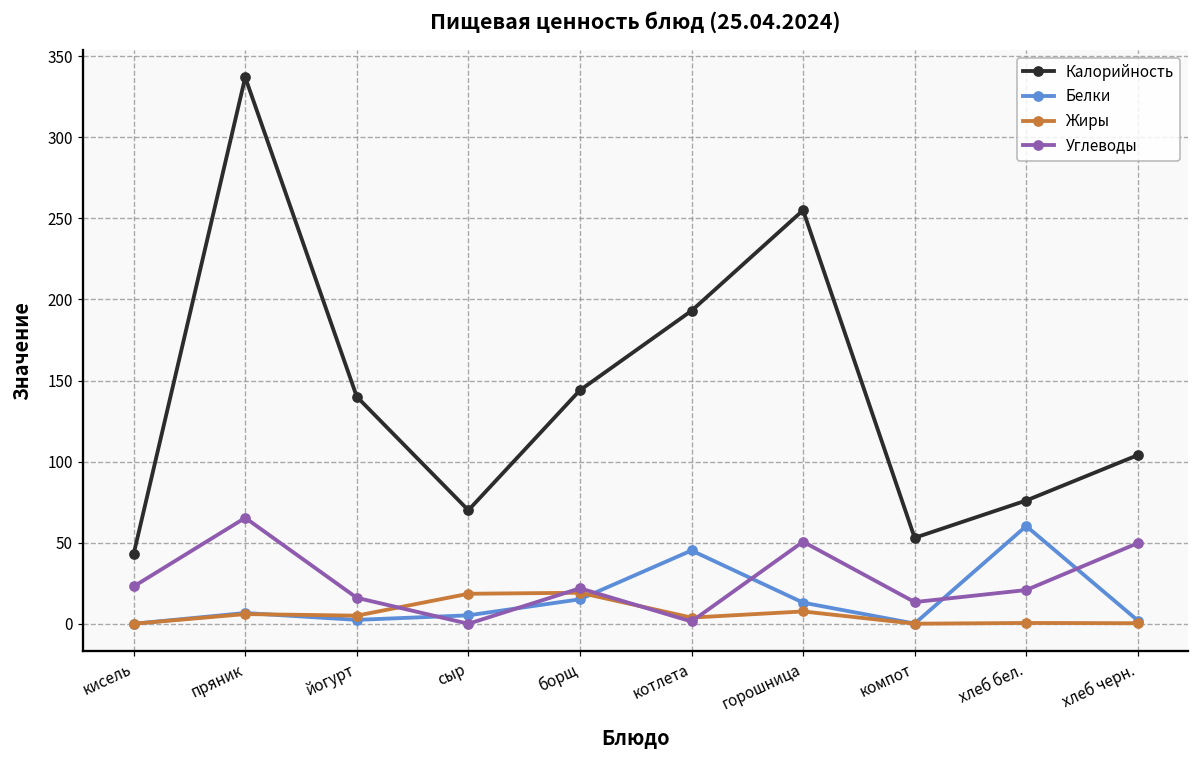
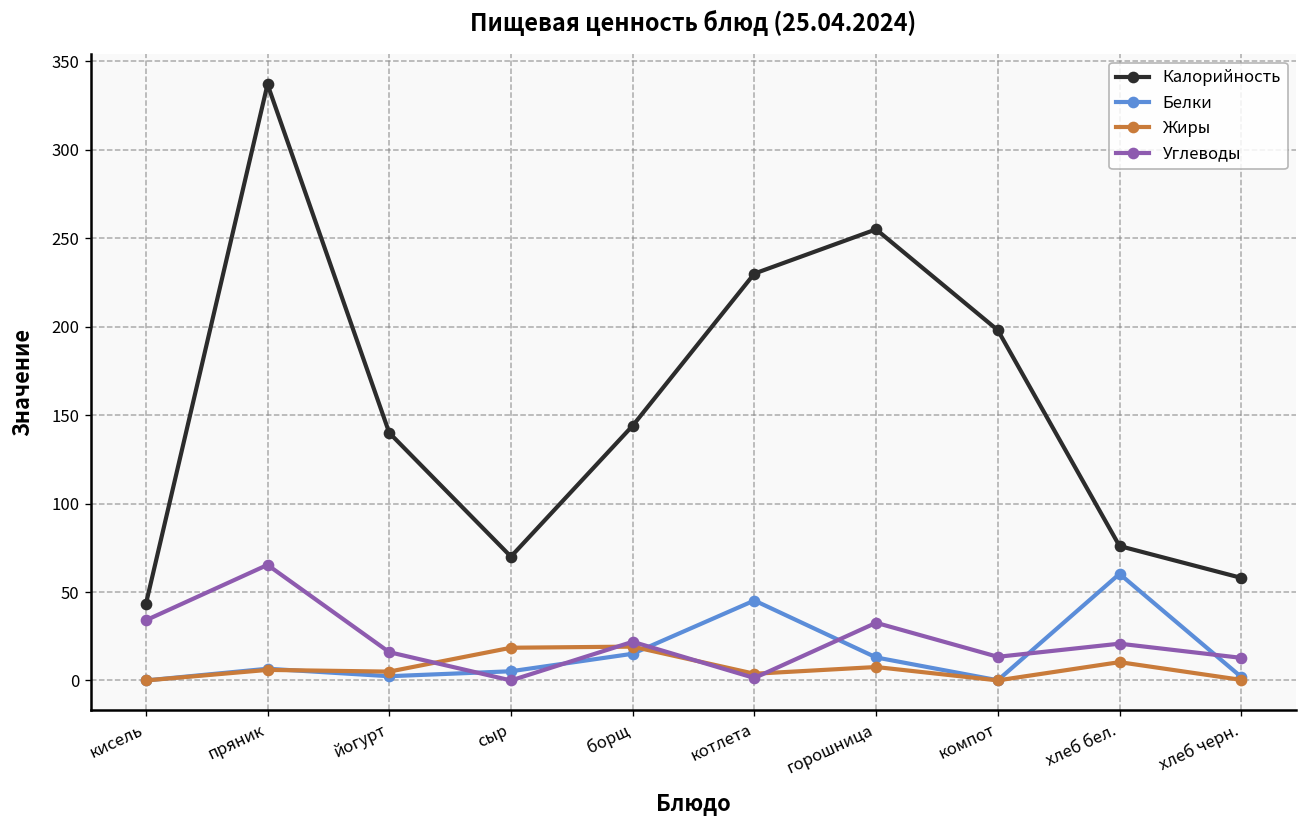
Углеводы, кисель: 23 -> 34
Калорийность, котлета: 193 -> 230
Углеводы, горошница: 51 -> 33
Калорийность, компот: 53 -> 198
Жиры, хлеб бел.: 0 -> 10
Калорийность, хлеб черн.: 104 -> 58
Углеводы, хлеб черн.: 50 -> 13
